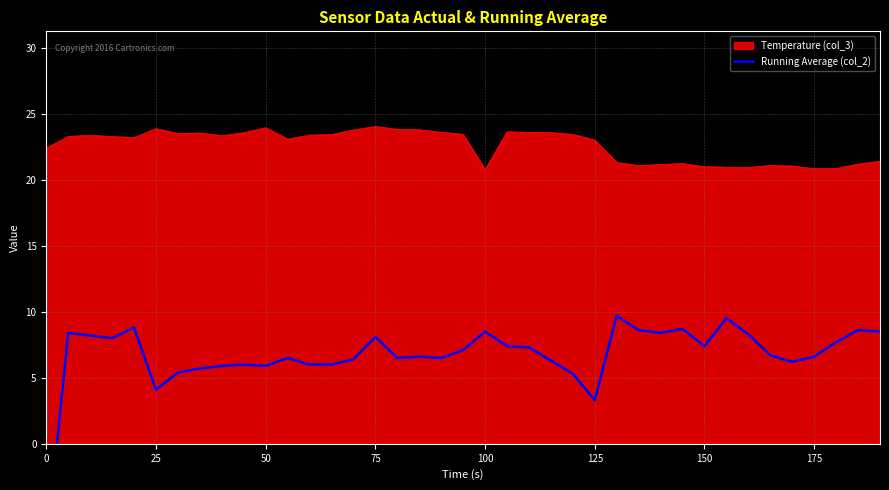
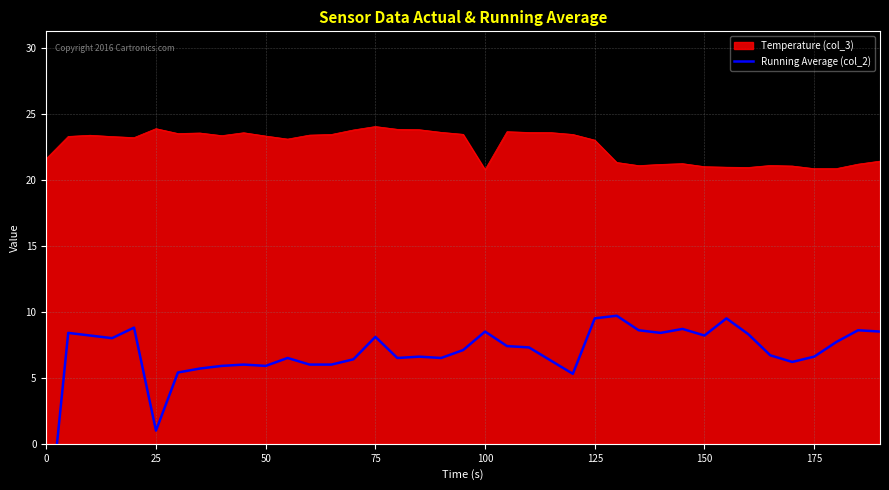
Temperature (col_3), 0: 22.4 -> 21.6
Running Average (col_2), 25: 4.1 -> 1.0
Temperature (col_3), 50: 23.9 -> 23.3
Running Average (col_2), 125: 3.3 -> 9.5
Running Average (col_2), 150: 7.4 -> 8.2
